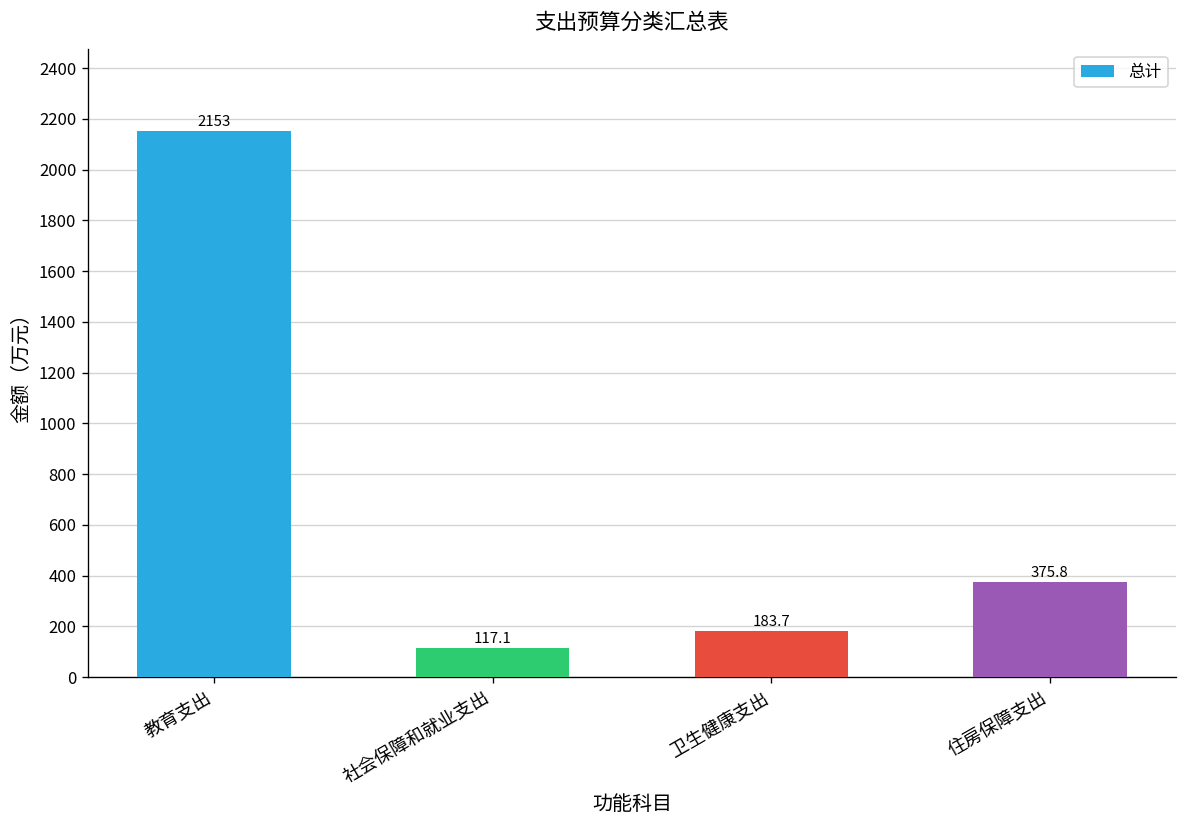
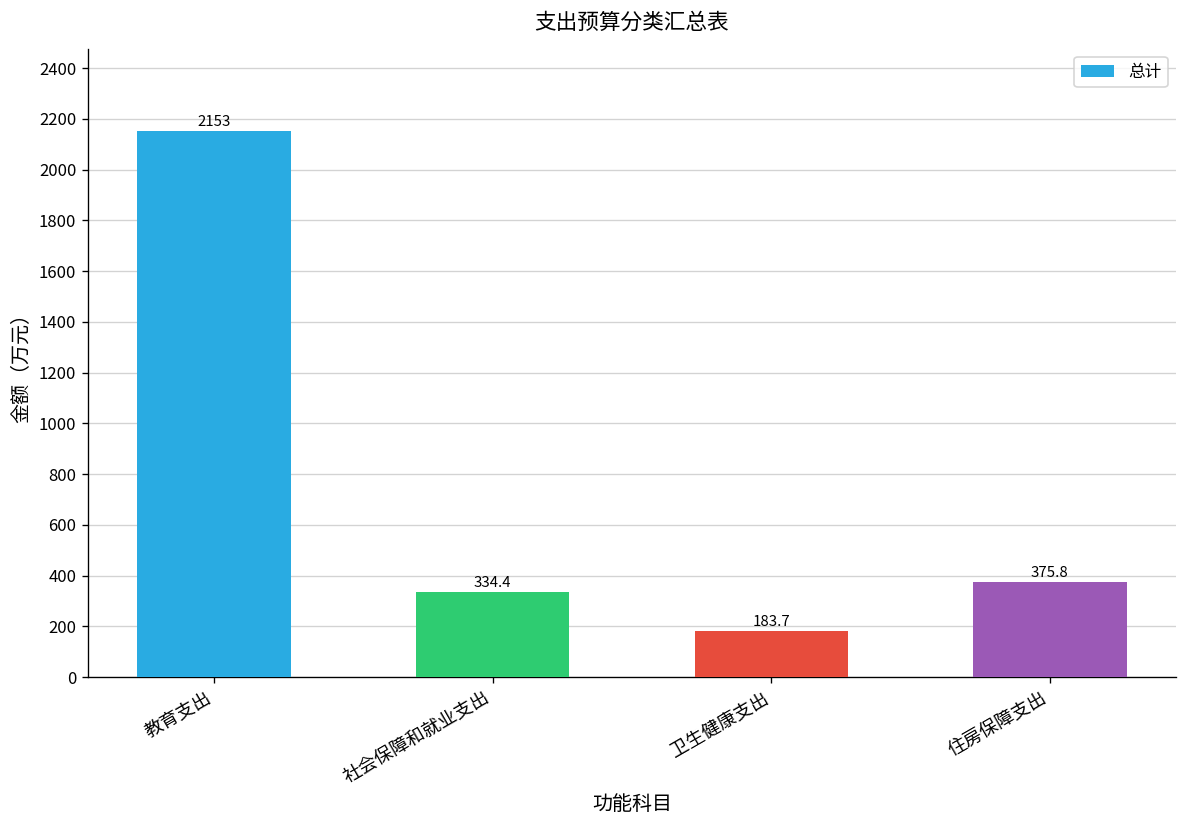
社会保障和就业支出: 117.1 -> 334.4
